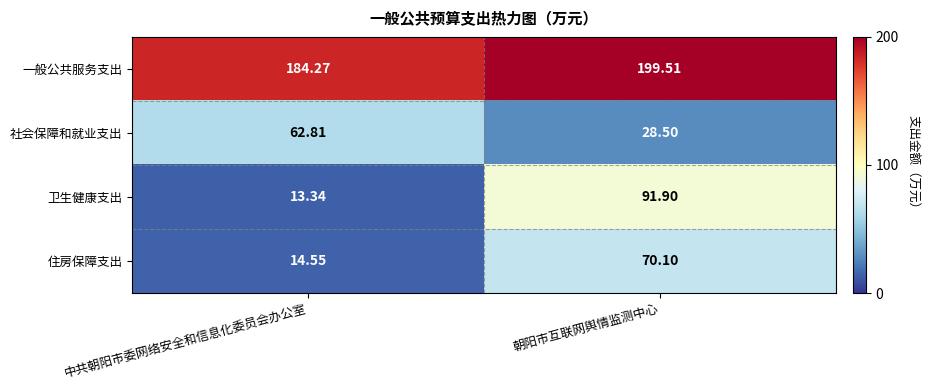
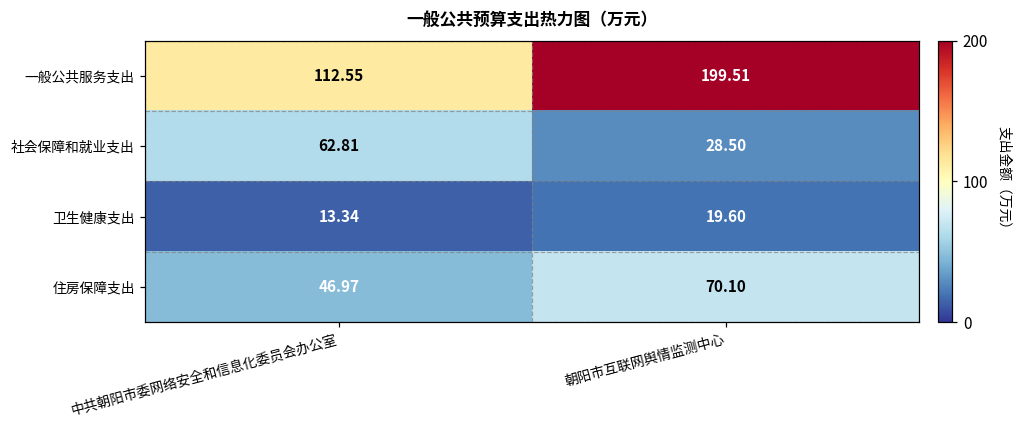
一般公共服务支出, 中共朝阳市委网络安全和信息化委员会办公室: 184.27 -> 112.55
卫生健康支出, 朝阳市互联网舆情监测中心: 91.90 -> 19.60
住房保障支出, 中共朝阳市委网络安全和信息化委员会办公室: 14.55 -> 46.97
